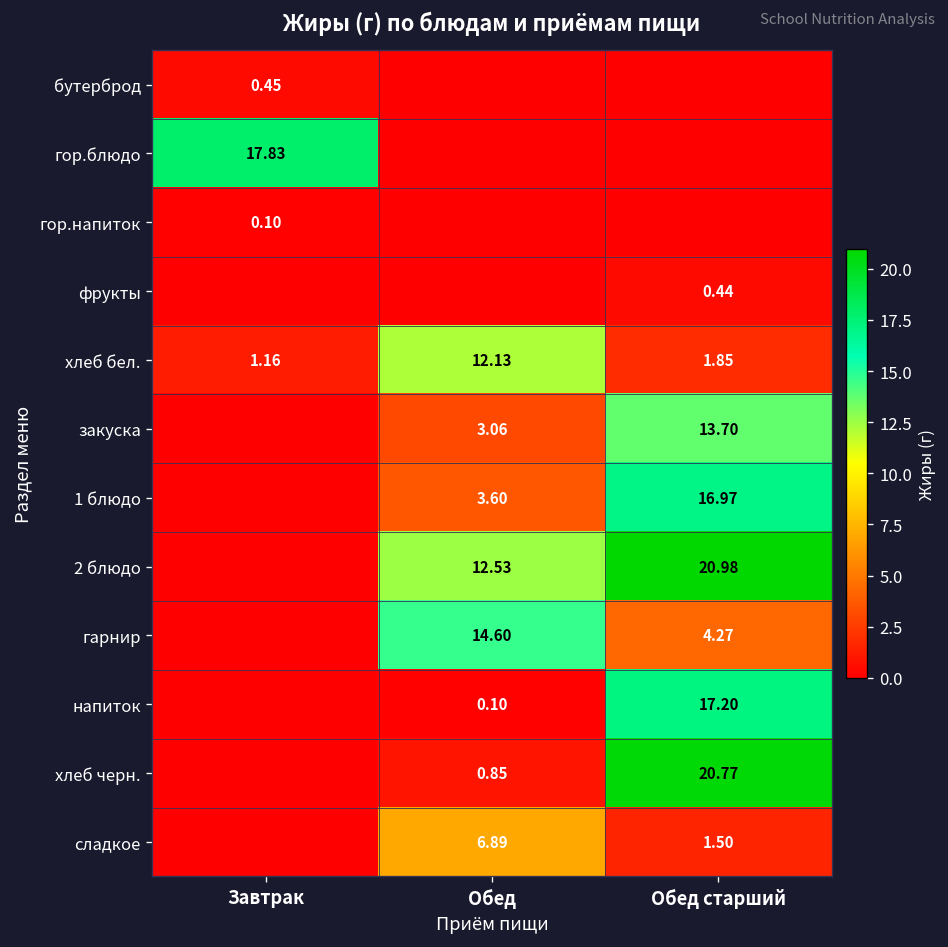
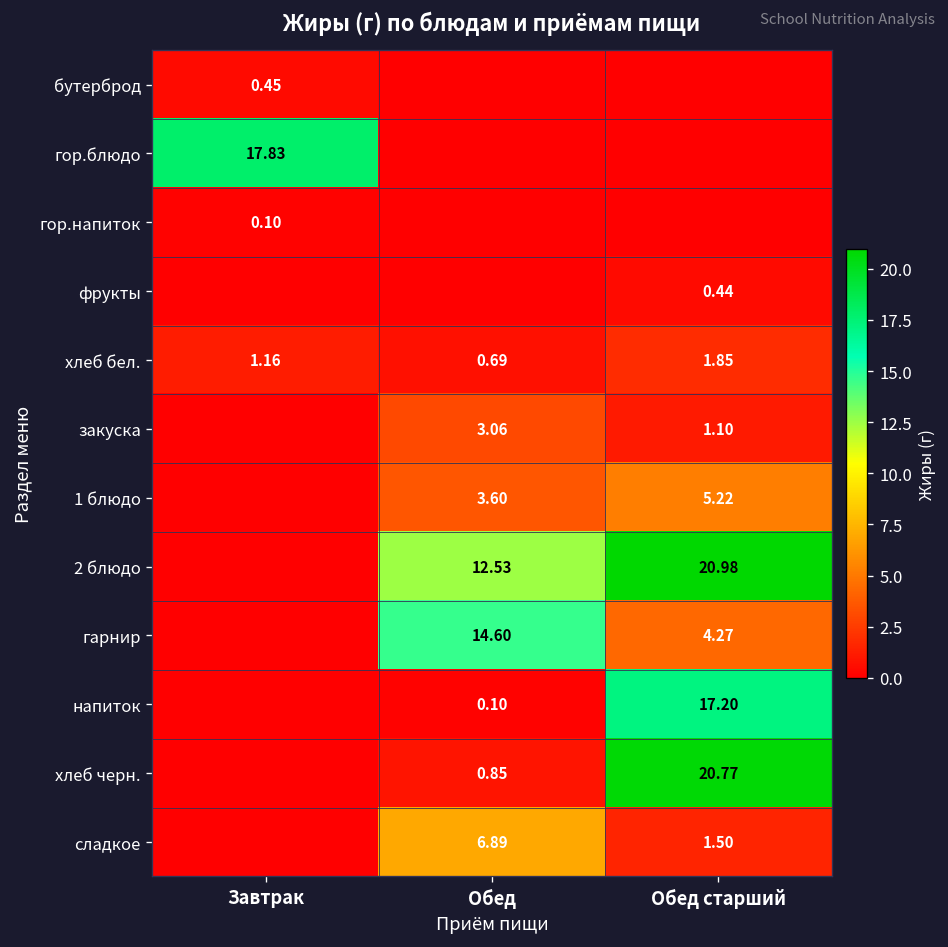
хлеб бел., Обед: 12.13 -> 0.69
закуска, Обед старший: 13.70 -> 1.10
1 блюдо, Обед старший: 16.97 -> 5.22
